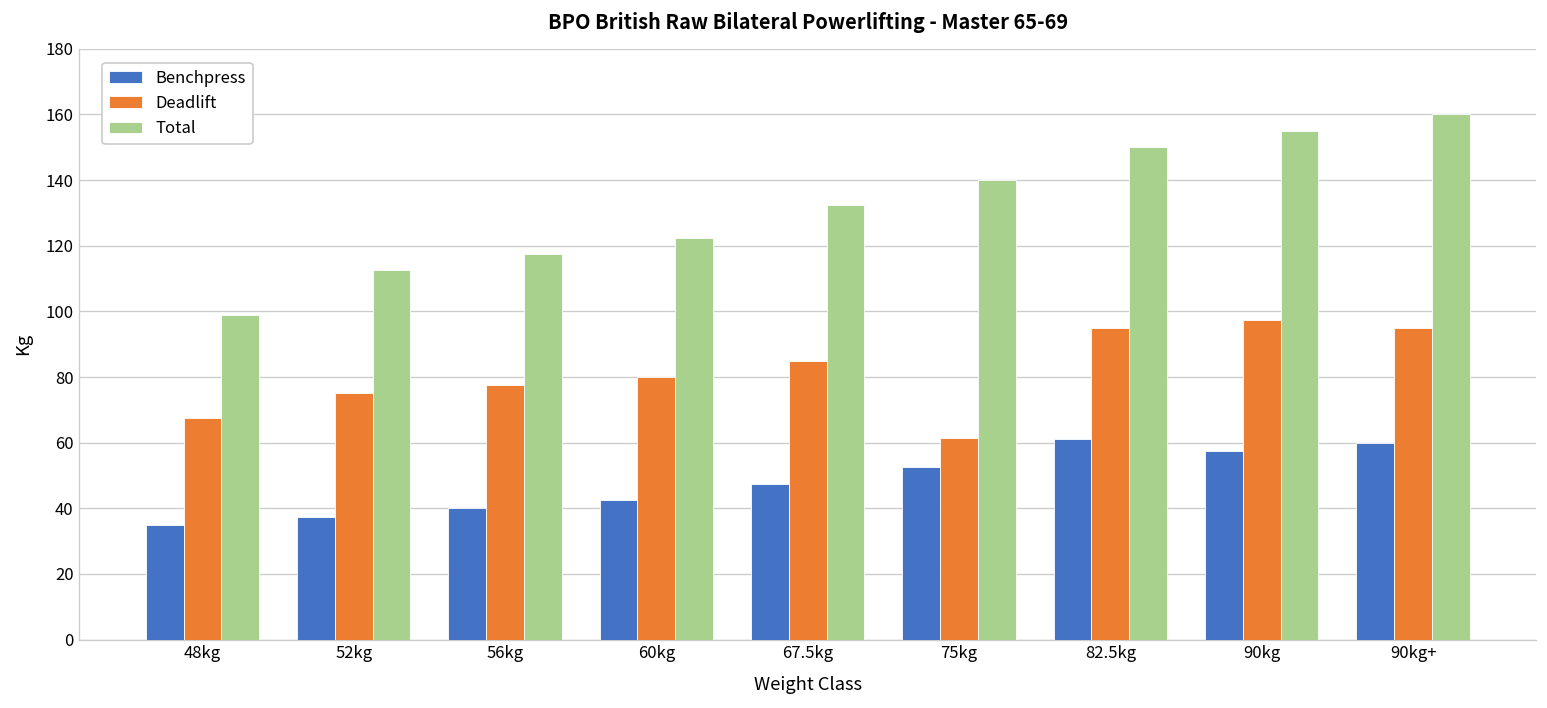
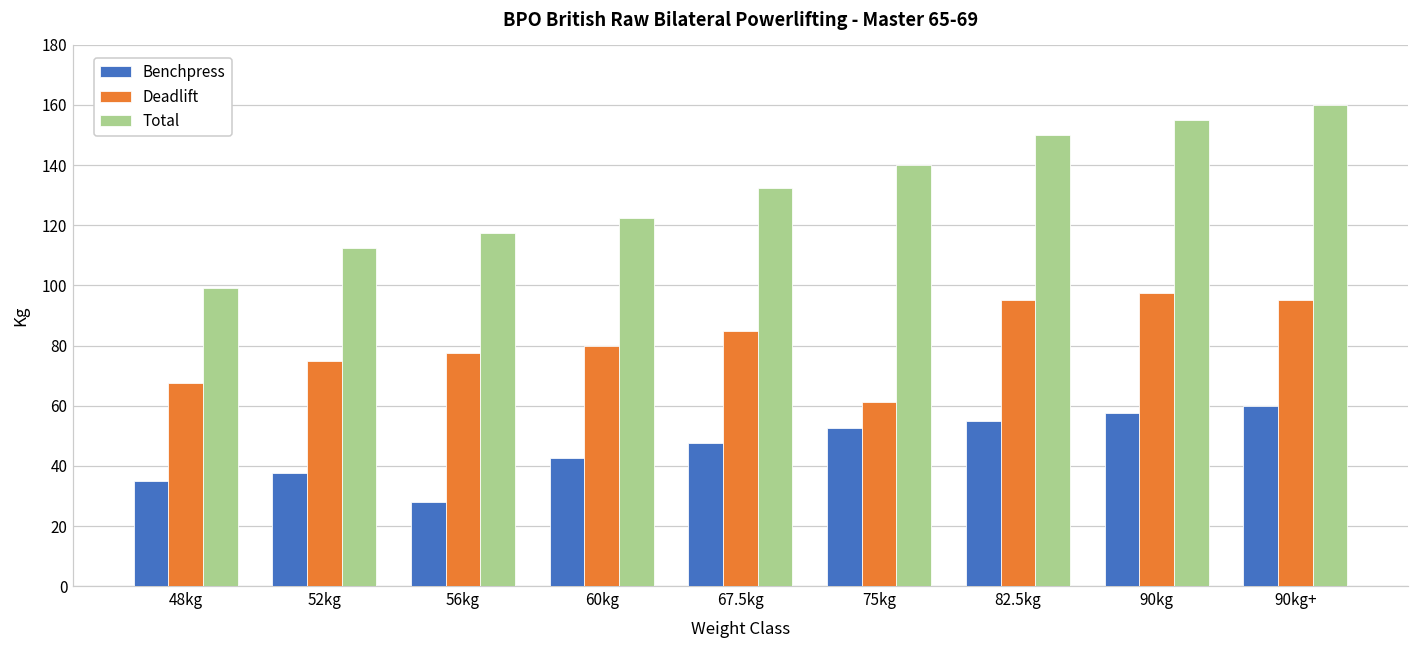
Benchpress, 56kg: 40 -> 28
Benchpress, 82.5kg: 61 -> 55
